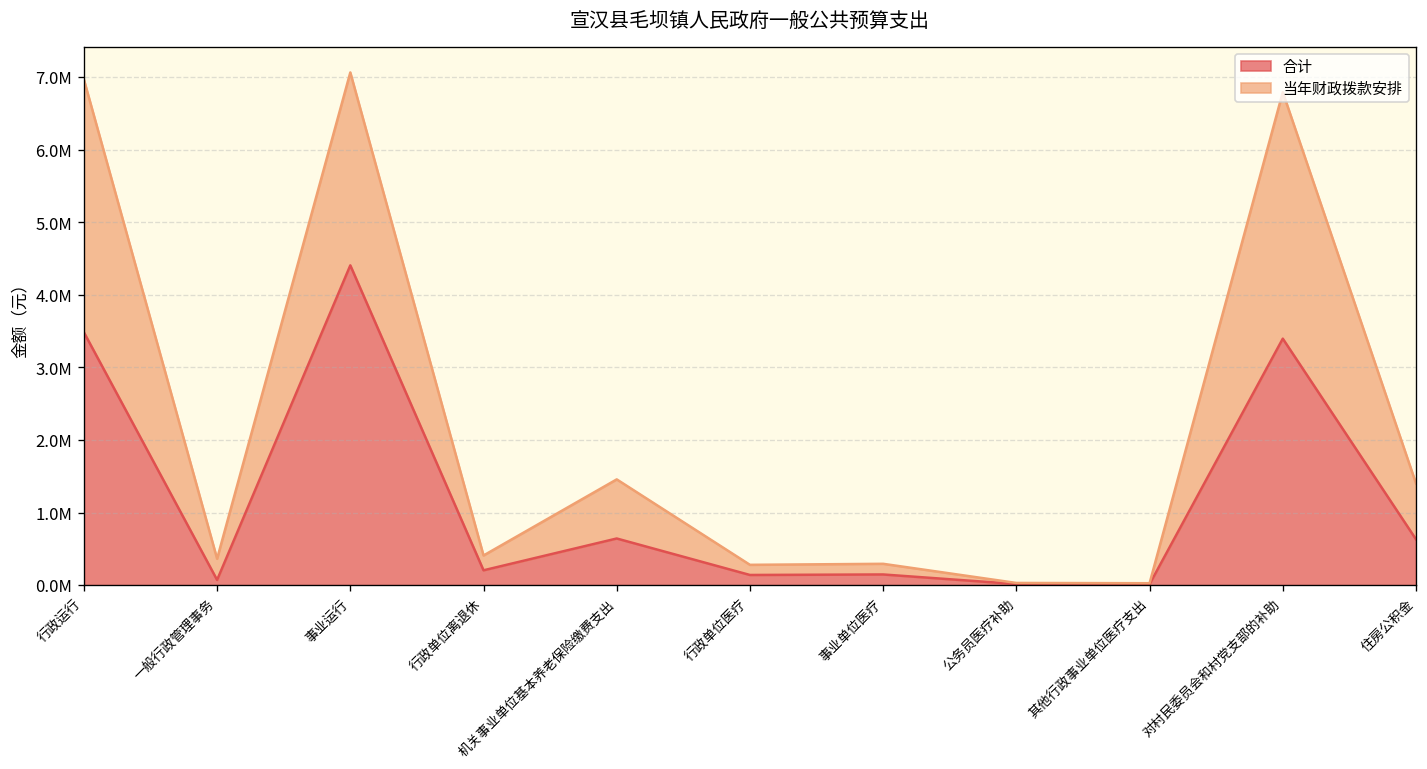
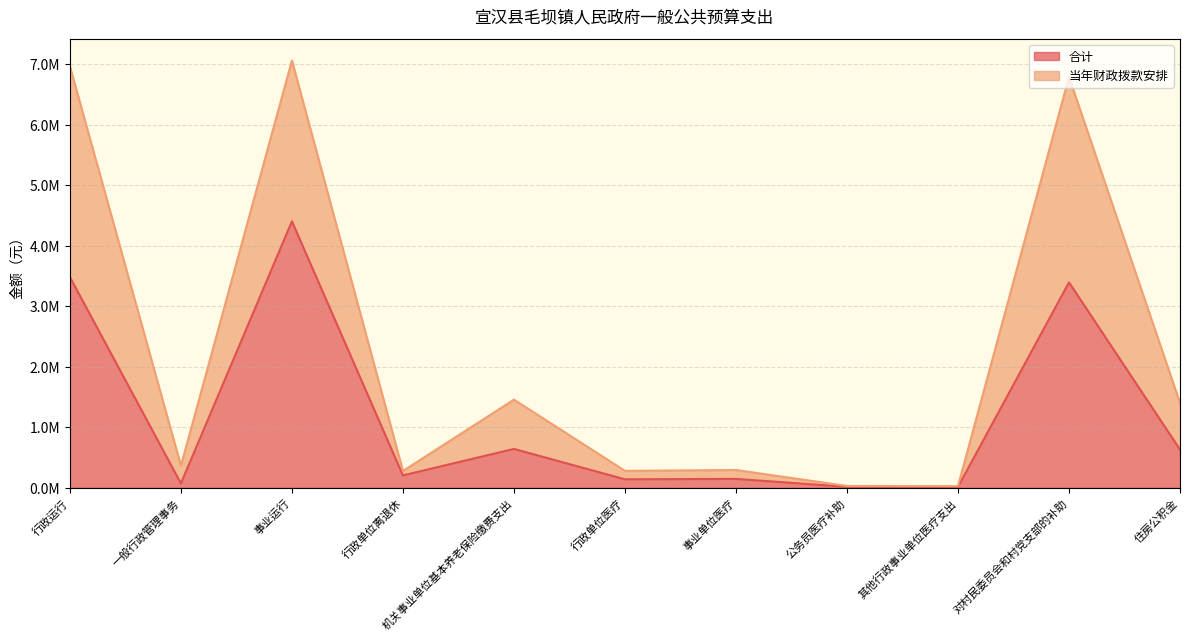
当年财政拨款安排, 行政单位离退休: 200000 -> 100000
